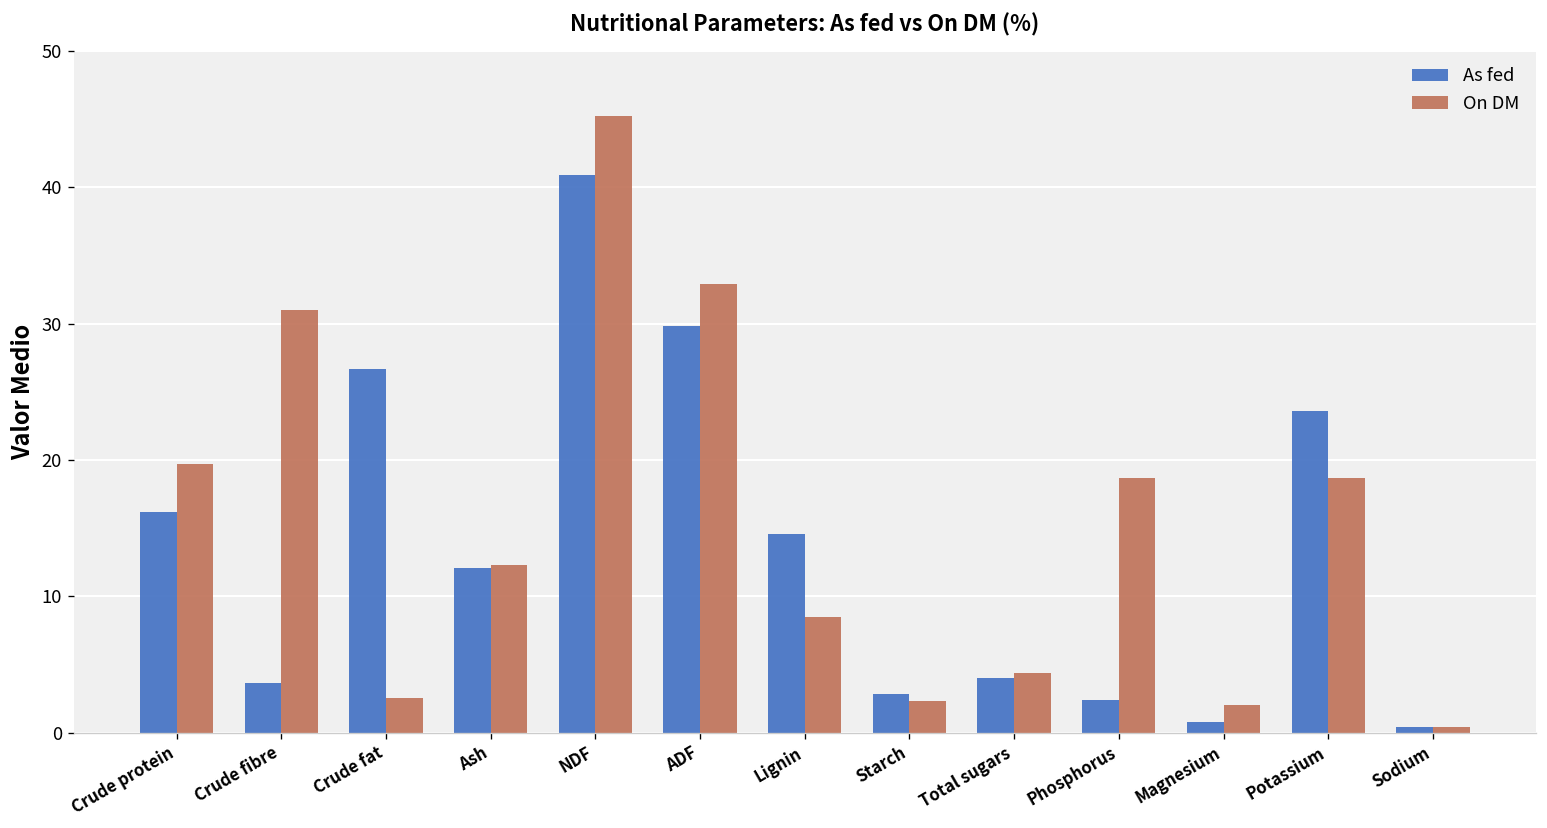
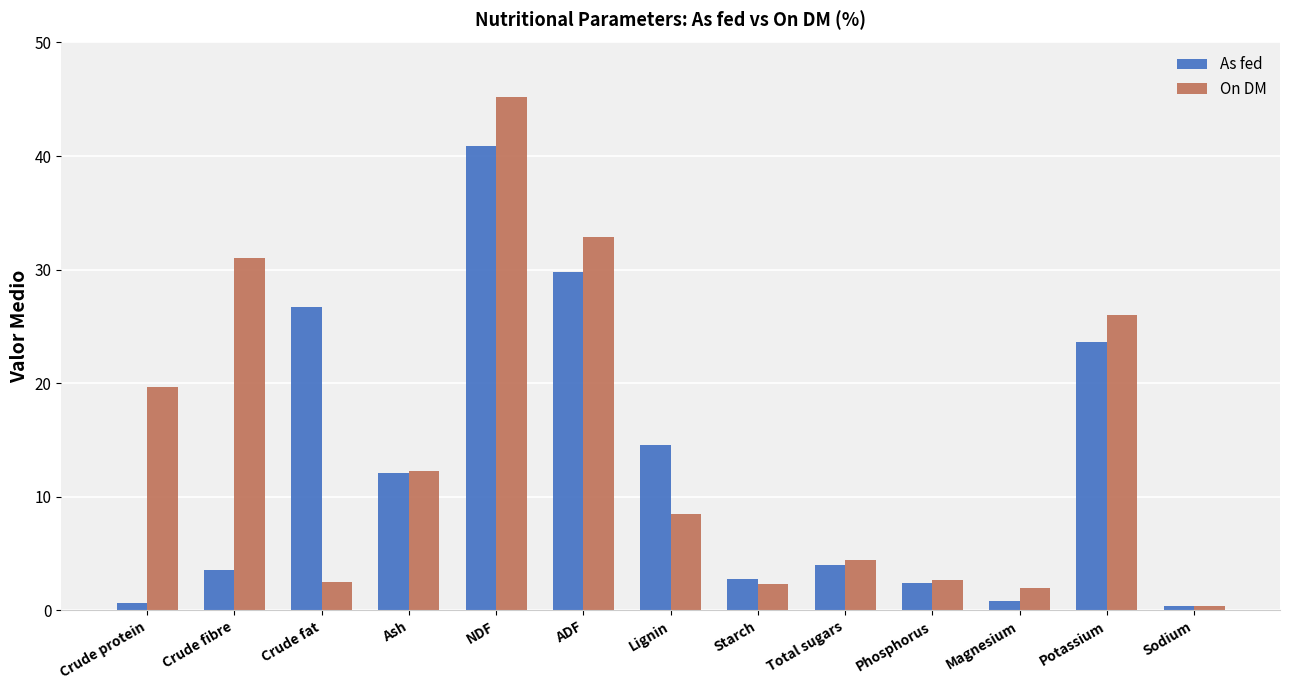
As fed, Crude protein: 16.2 -> 0.7
On DM, Phosphorus: 18.7 -> 2.7
On DM, Potassium: 18.7 -> 26.0
